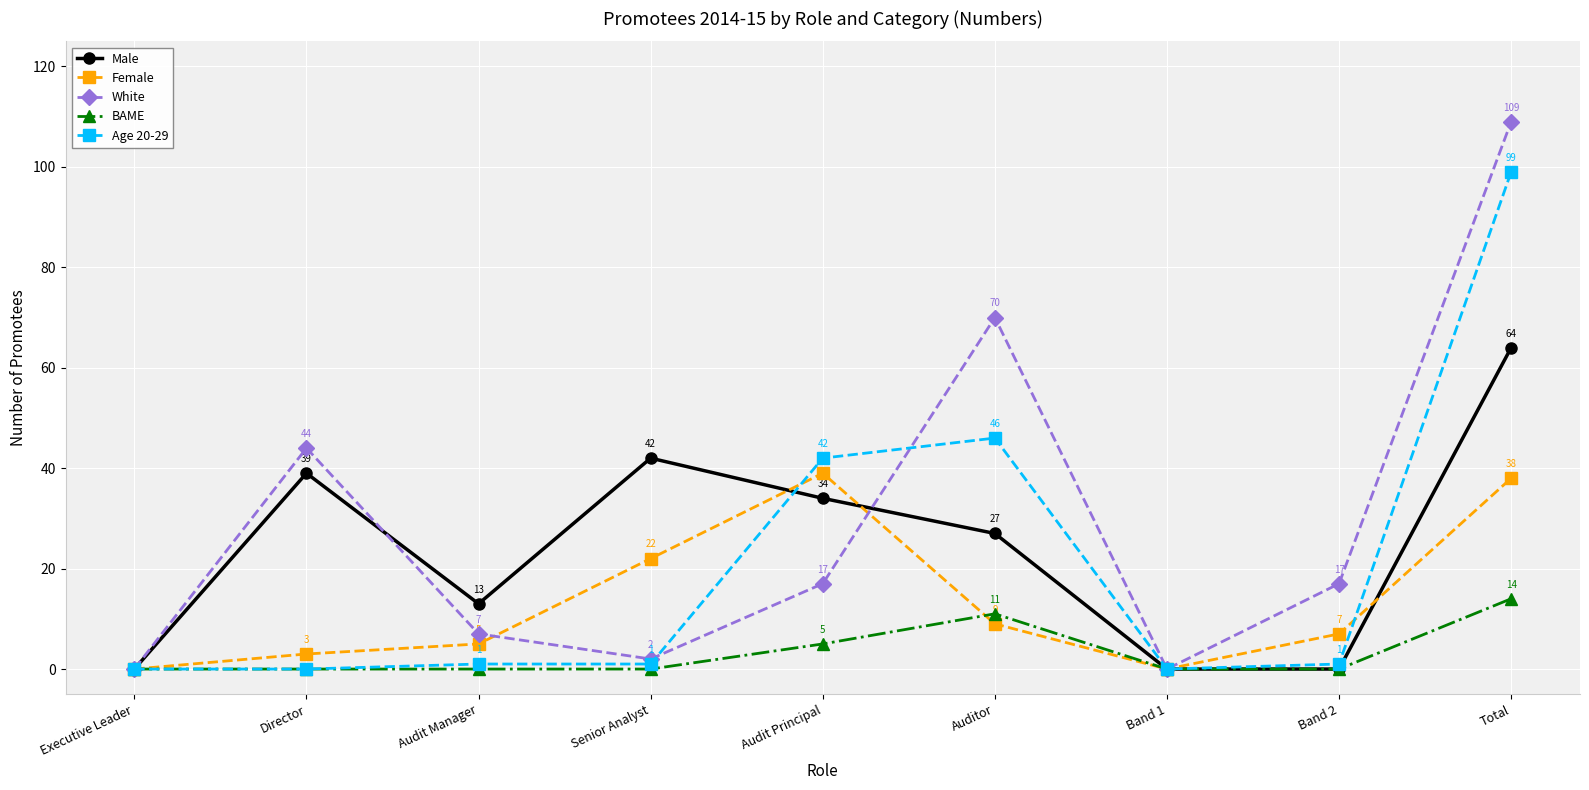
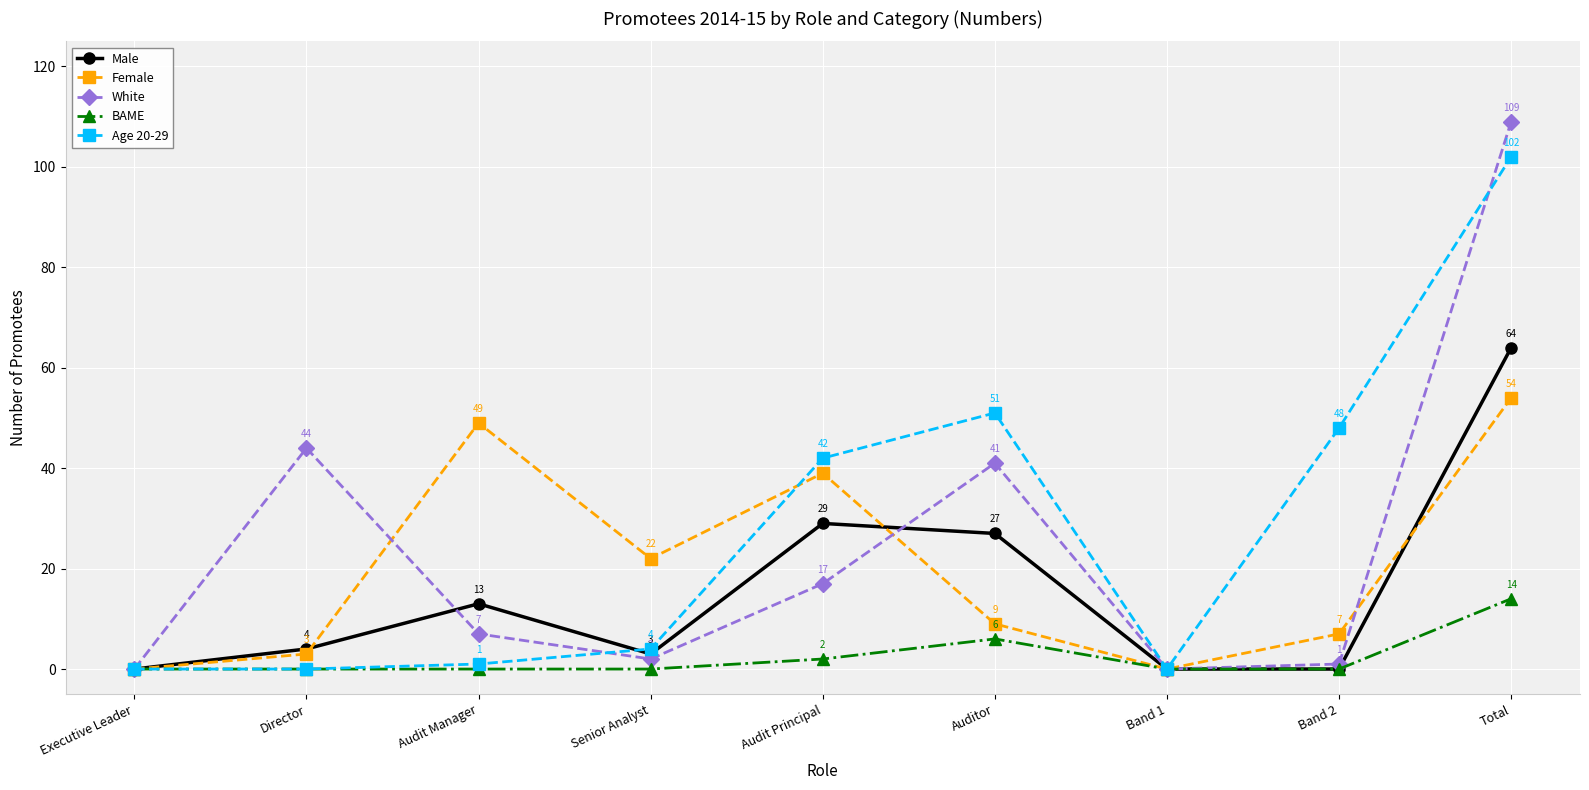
Male, Director: 39 -> 4
Female, Audit Manager: 5 -> 49
Male, Senior Analyst: 42 -> 3
Age 20-29, Senior Analyst: 1 -> 4
Male, Audit Principal: 34 -> 29
BAME, Audit Principal: 5 -> 2
White, Auditor: 70 -> 41
BAME, Auditor: 11 -> 6
Age 20-29, Auditor: 46 -> 51
White, Band 2: 17 -> 1
Age 20-29, Band 2: 1 -> 48
Female, Total: 38 -> 54
Age 20-29, Total: 99 -> 102
